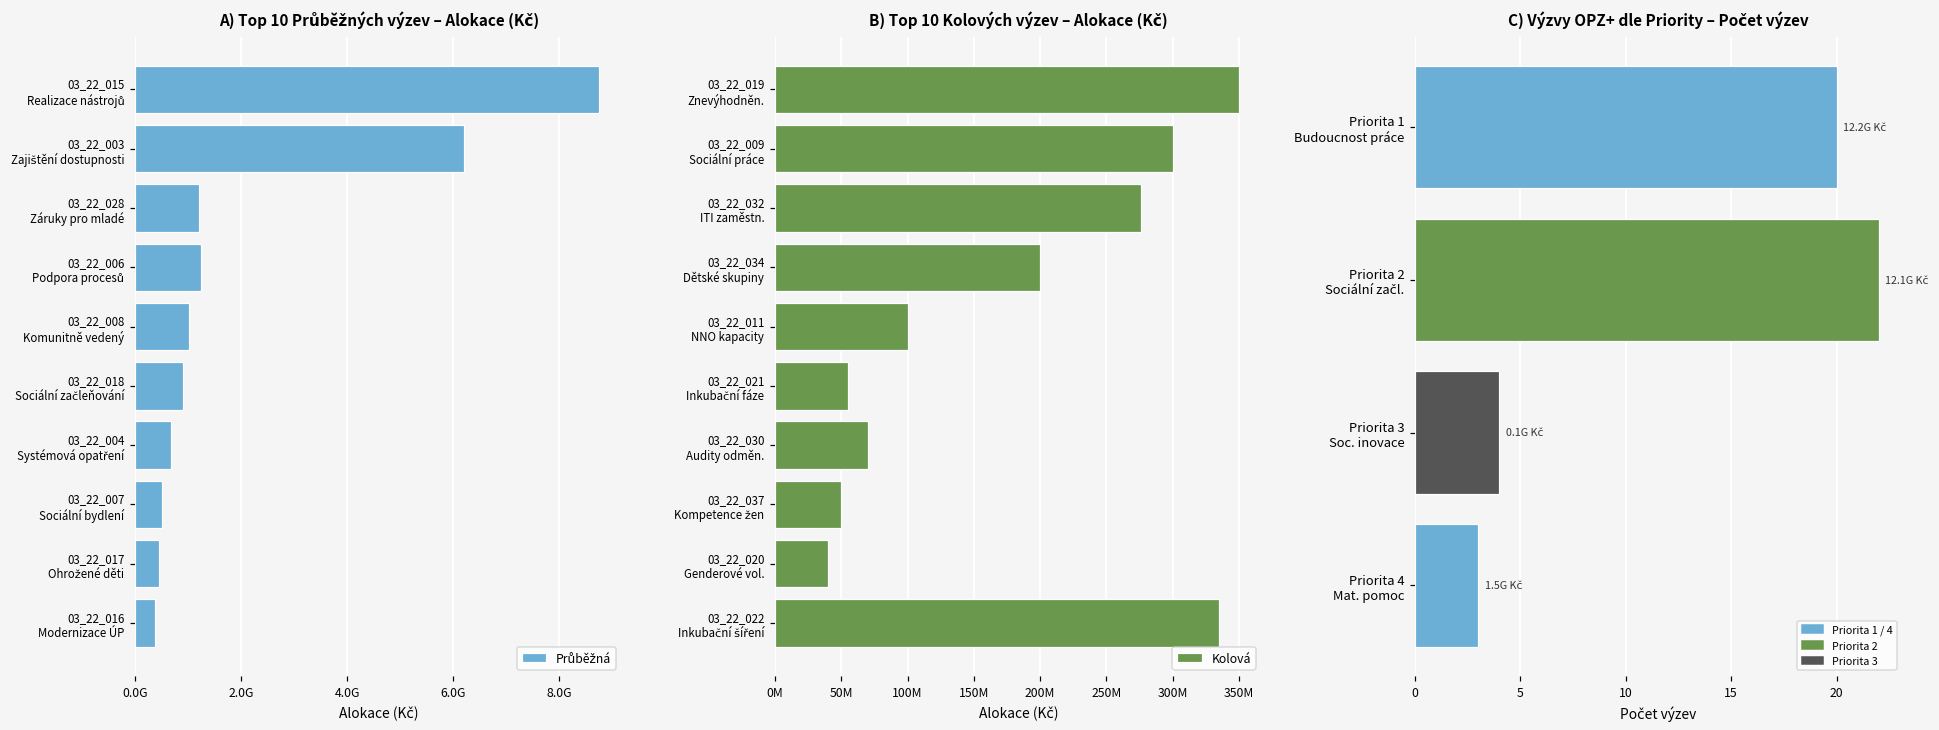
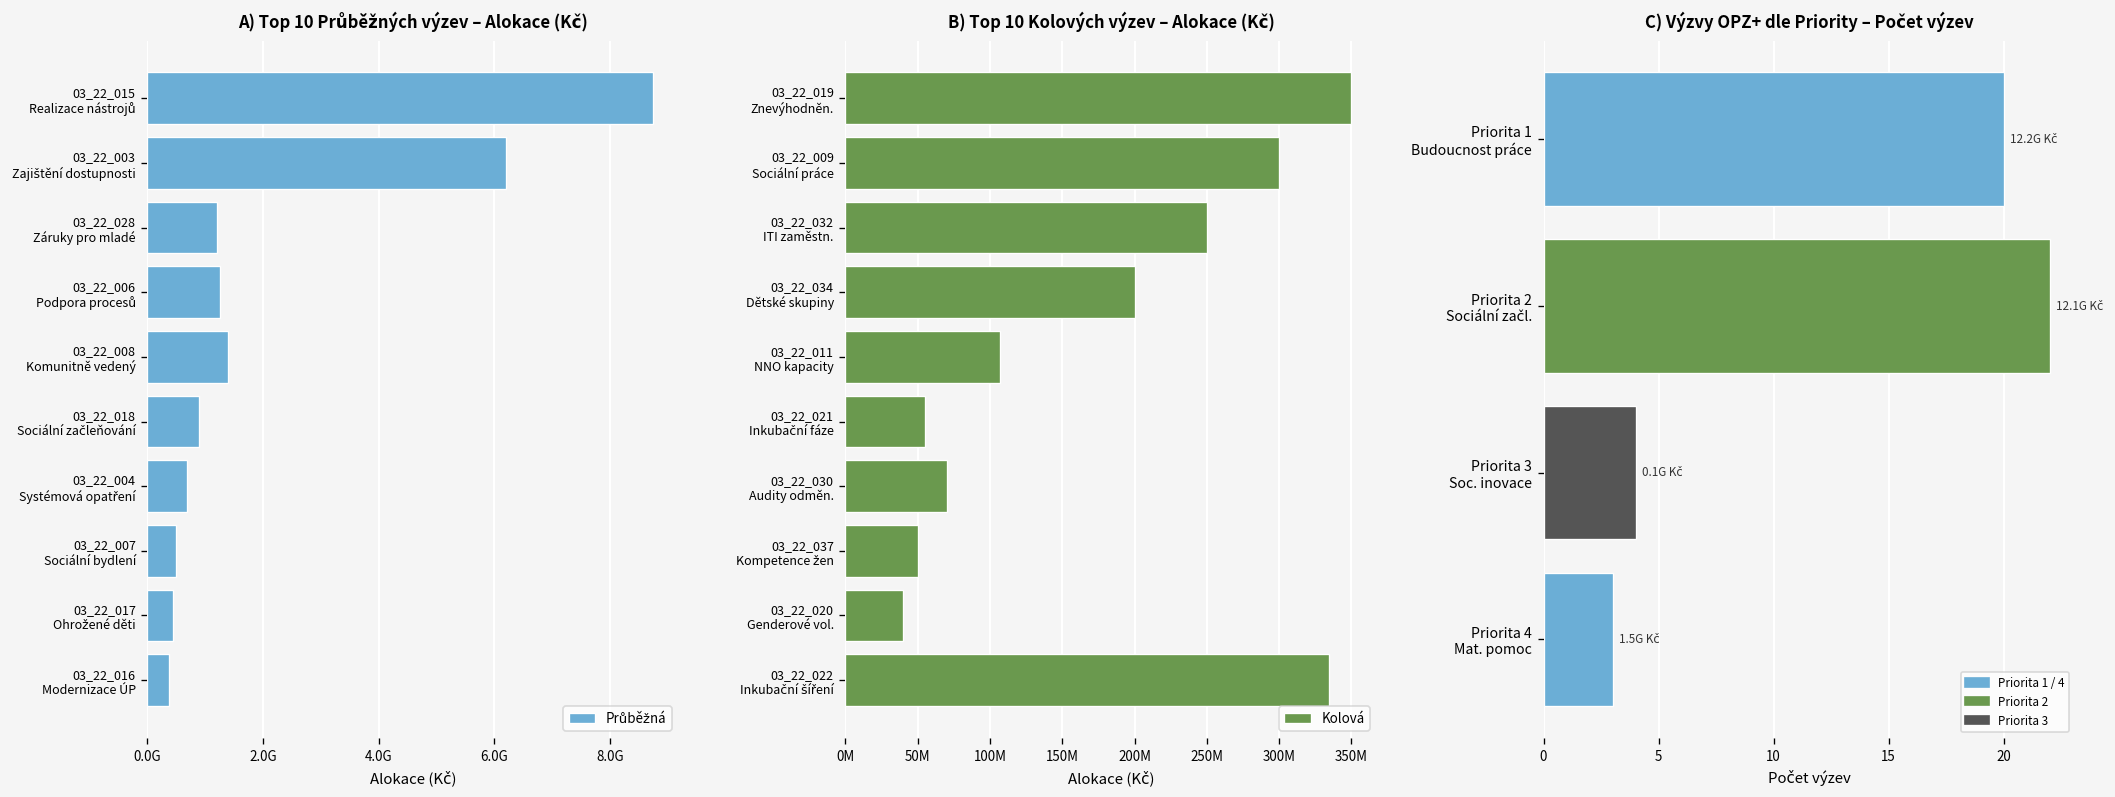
A) Top 10 Průběžných výzev – Alokace (Kč), 03_22_008 Komunitně vedený: 1000000000 -> 1400000000
B) Top 10 Kolových výzev – Alokace (Kč), 03_22_032 ITI zaměstn.: 276000000 -> 250000000
B) Top 10 Kolových výzev – Alokace (Kč), 03_22_011 NNO kapacity: 100000000 -> 107000000
